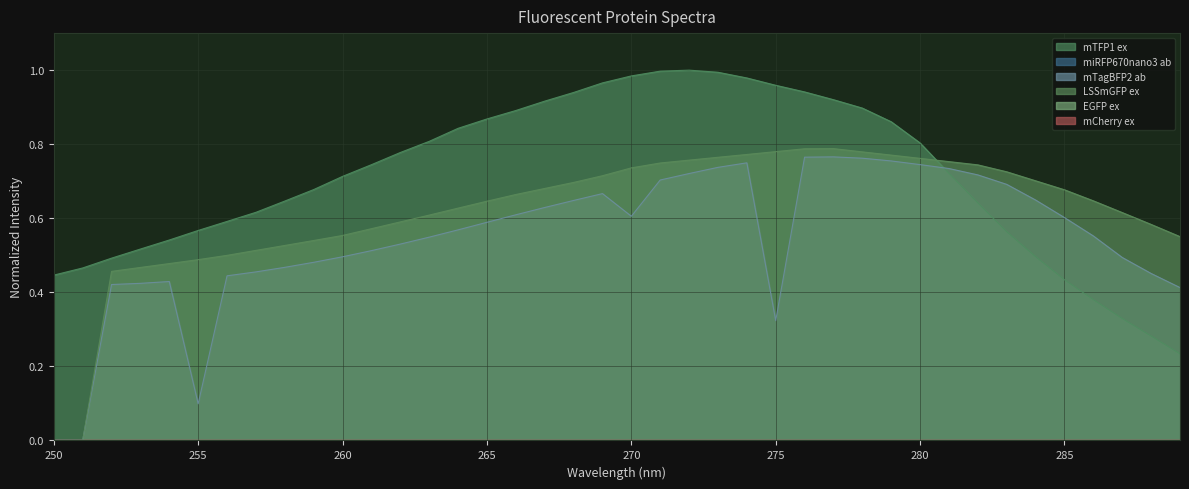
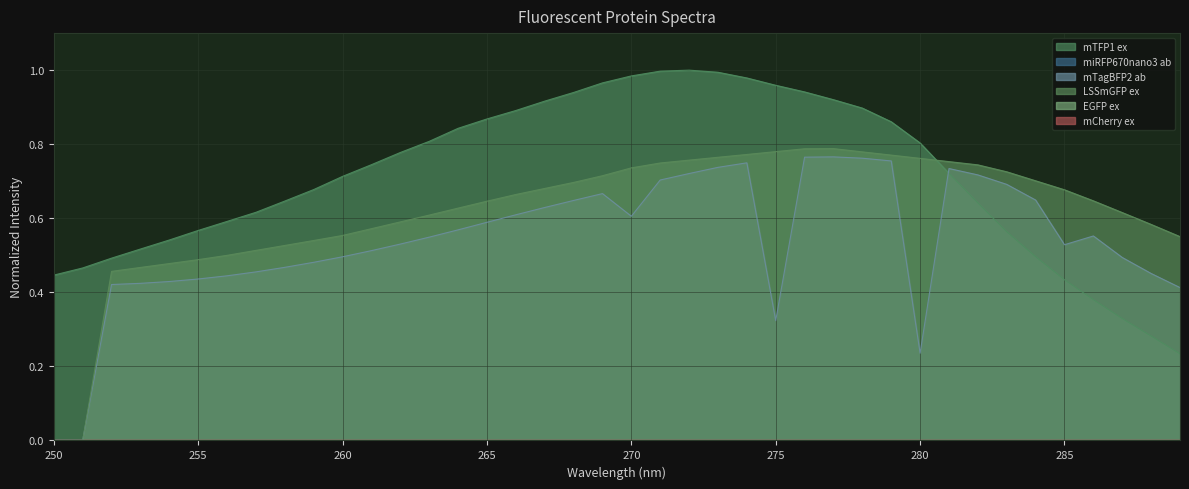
mTagBFP2 ab, 255: 0.10 -> 0.44
mTagBFP2 ab, 280: 0.74 -> 0.24
mTagBFP2 ab, 285: 0.60 -> 0.53
